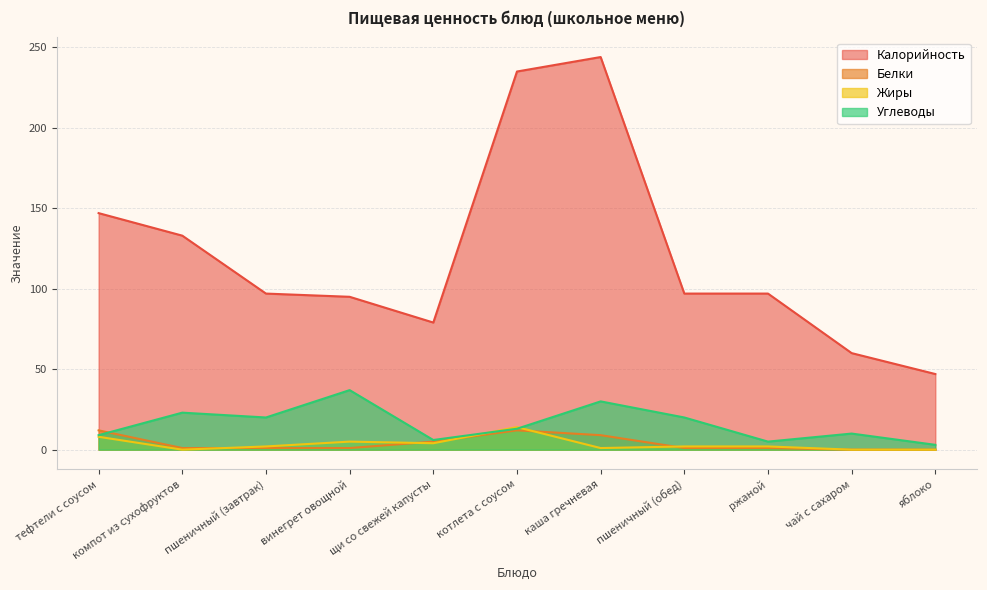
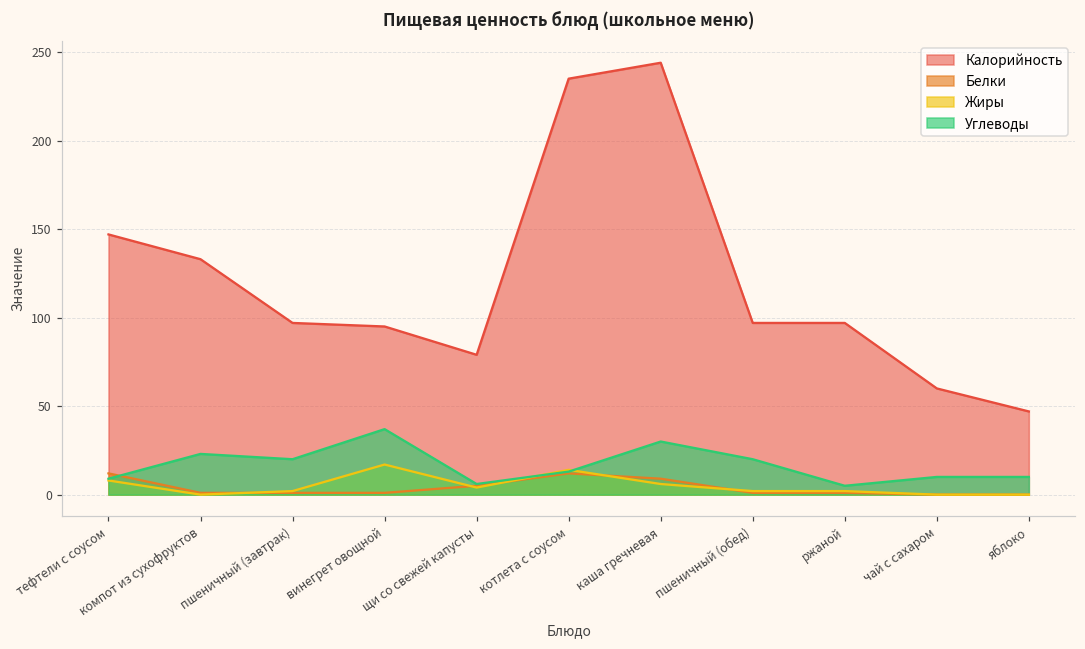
Жиры, винегрет овощной: 5 -> 17
Жиры, каша гречневая: 1 -> 6
Углеводы, яблоко: 3 -> 10
